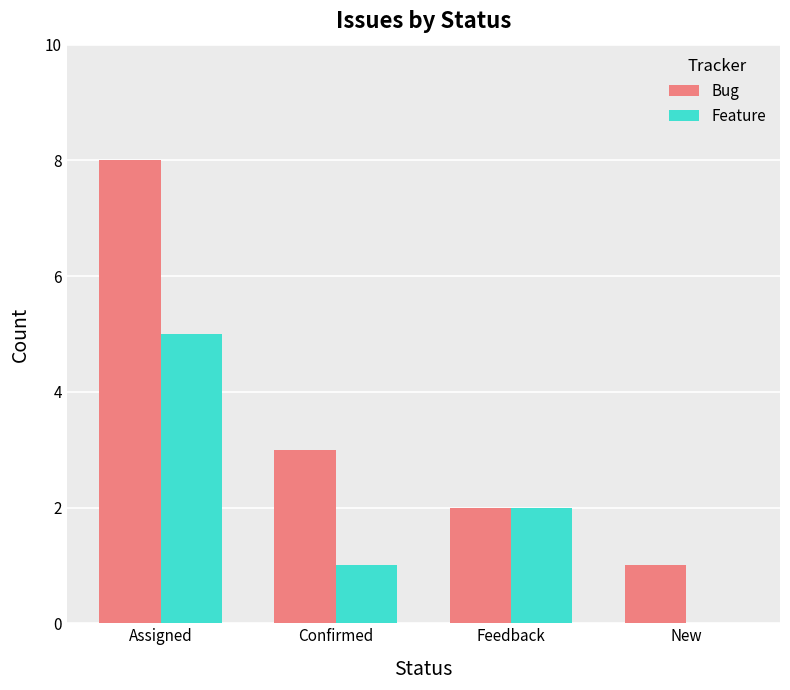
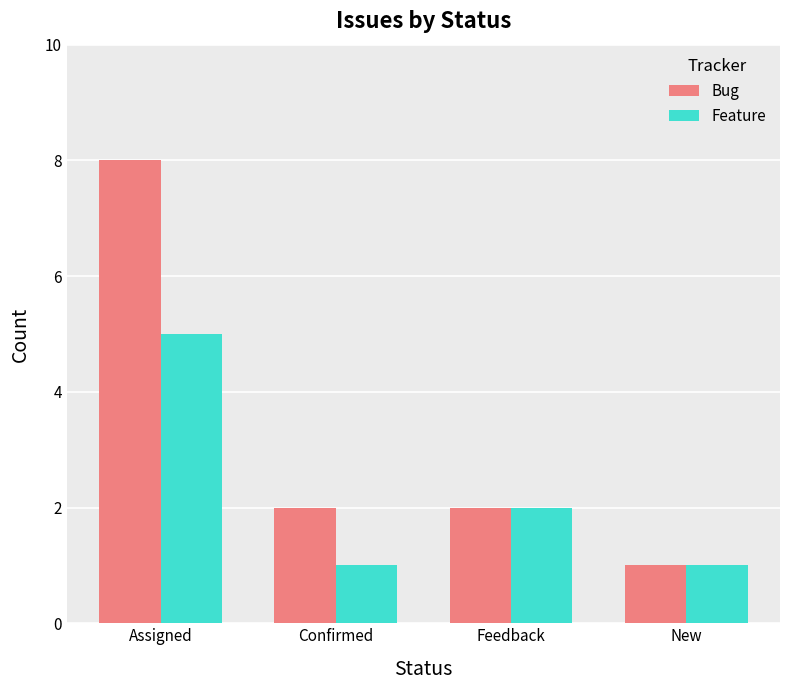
Bug, Confirmed: 3 -> 2
Feature, New: 0 -> 1
